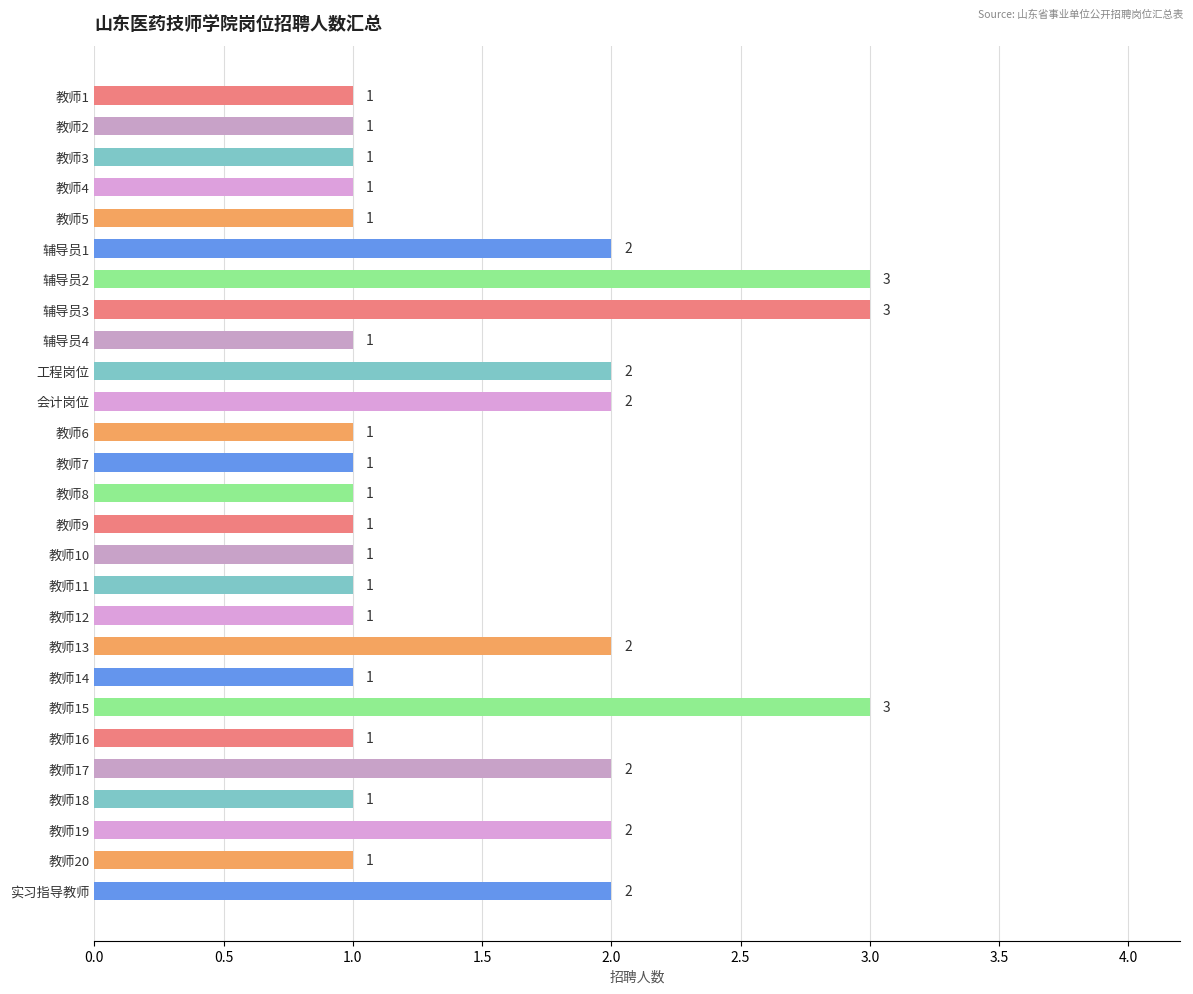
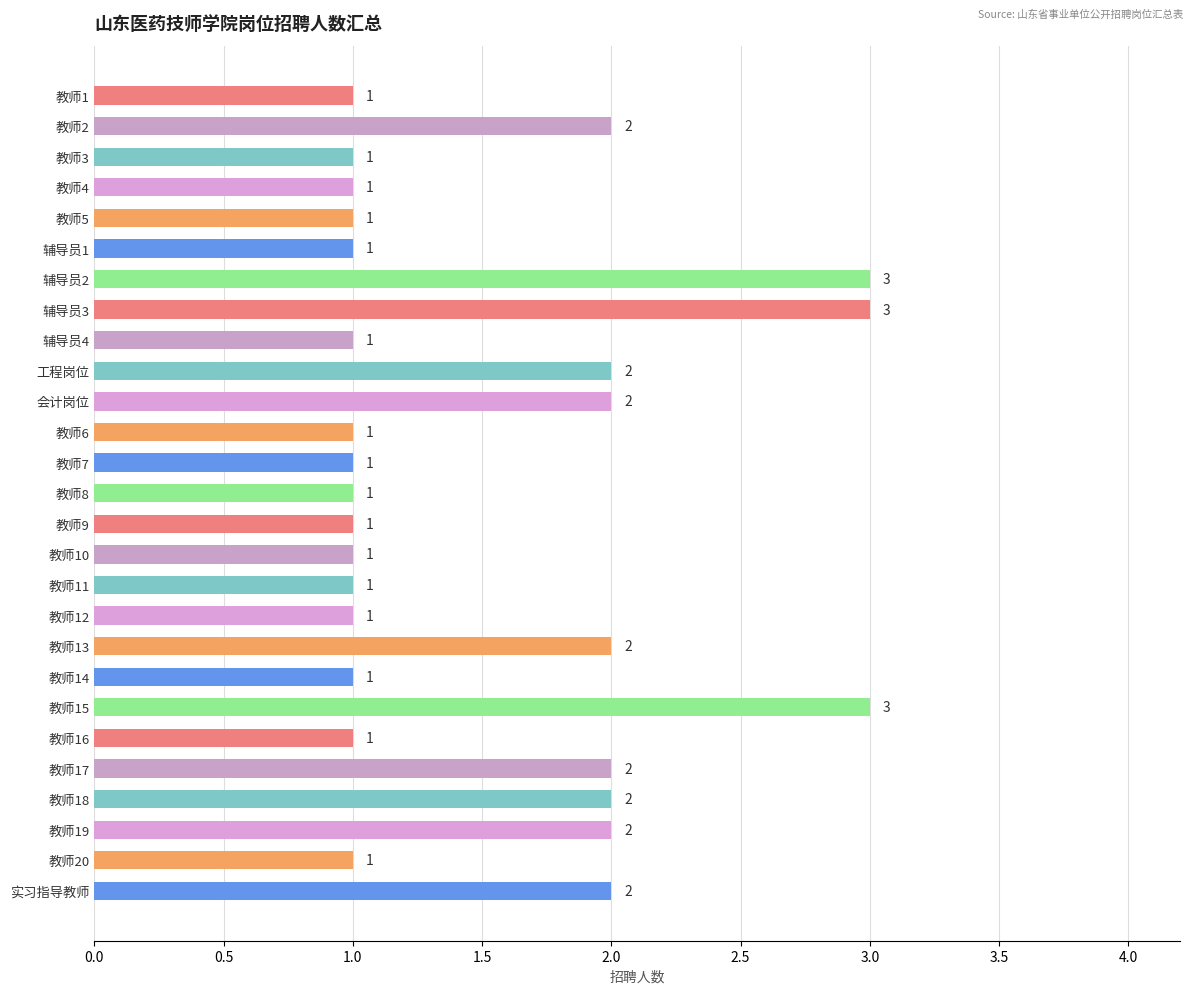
教师2: 1 -> 2
辅导员1: 2 -> 1
教师18: 1 -> 2
